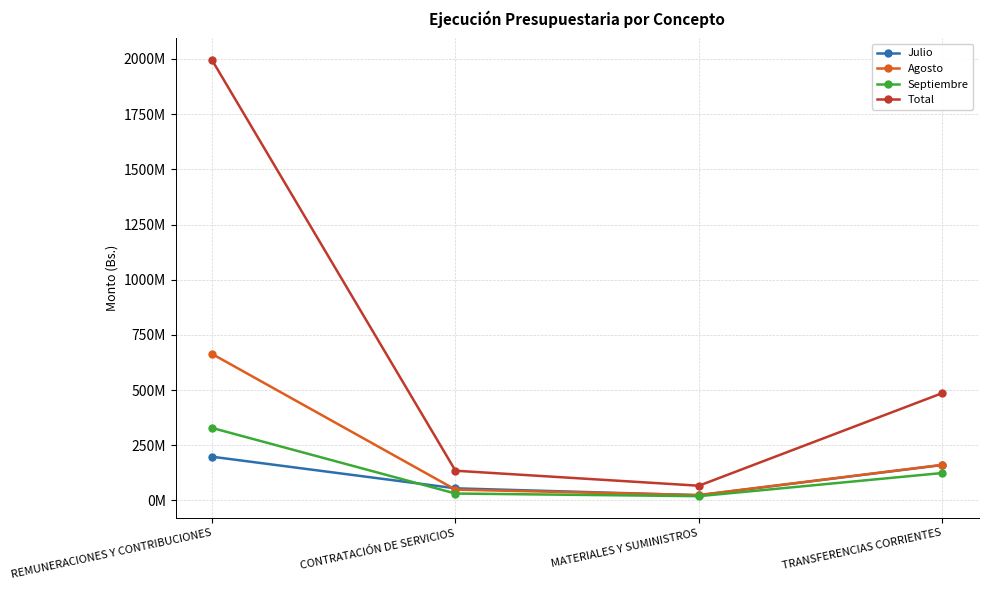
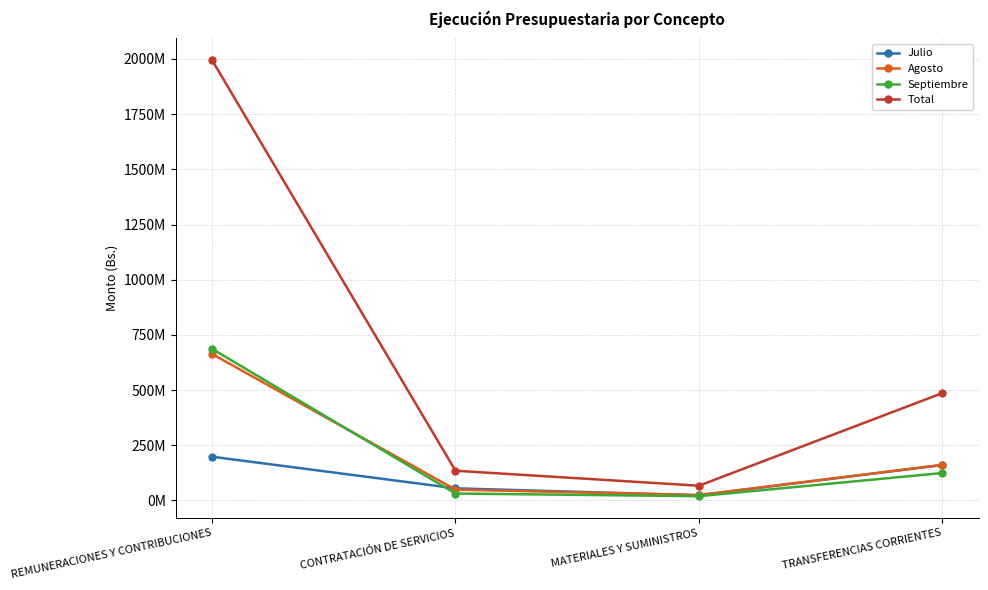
Septiembre, REMUNERACIONES Y CONTRIBUCIONES: 330000000 -> 690000000
